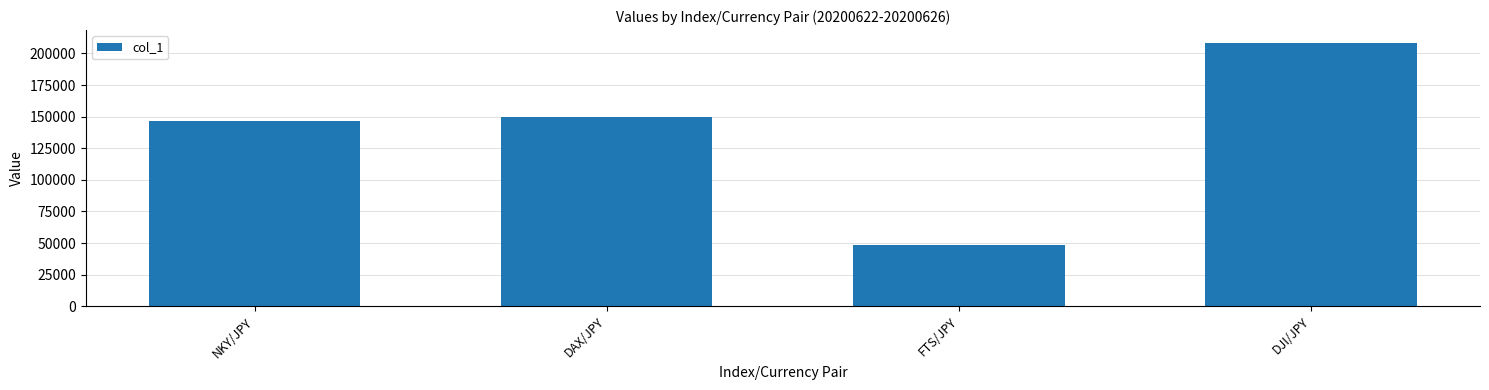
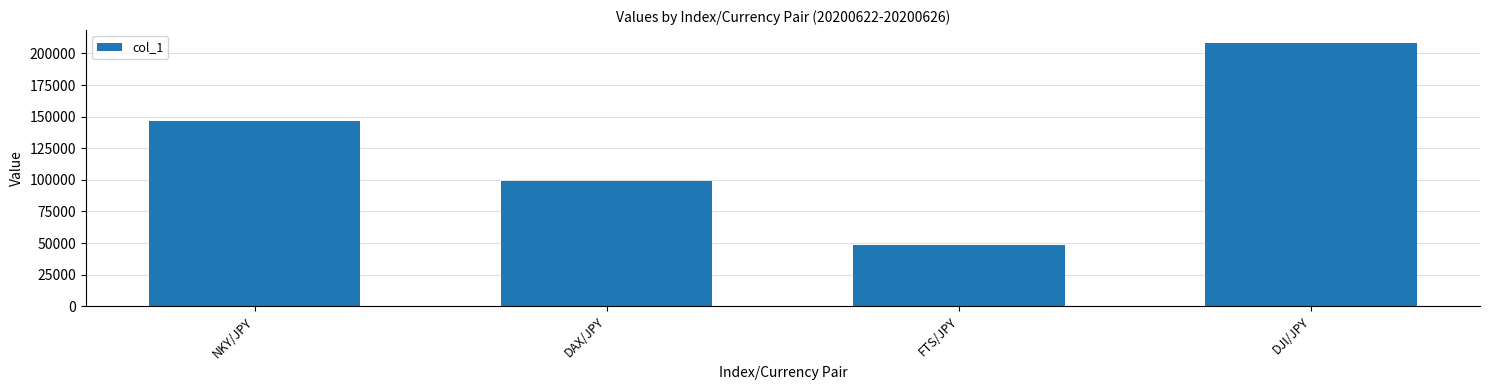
DAX/JPY: 150000 -> 99000
